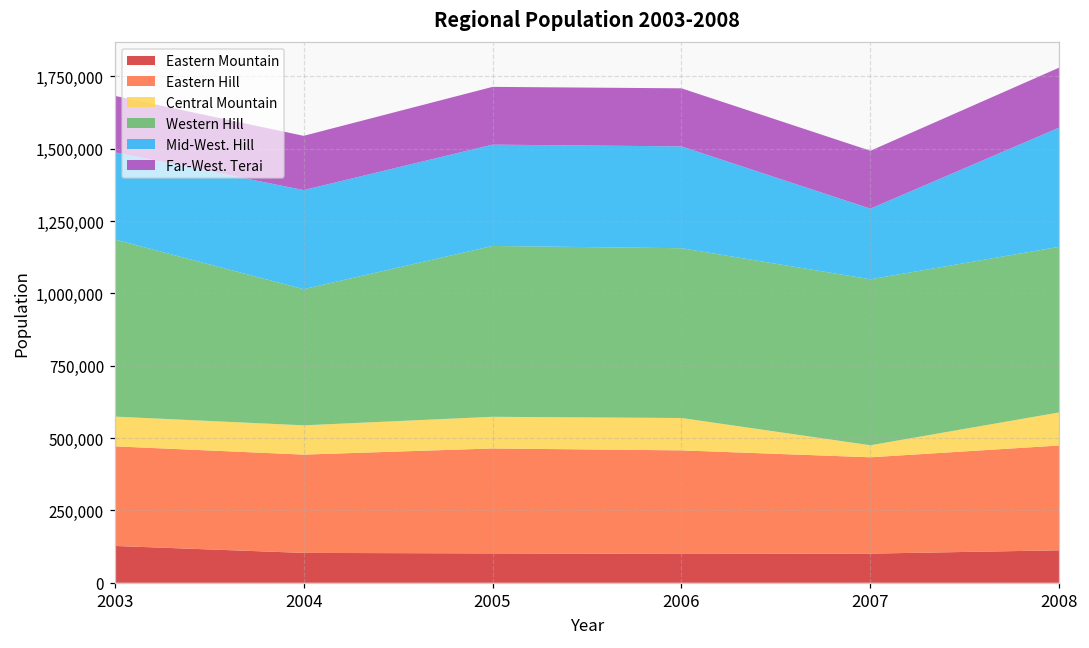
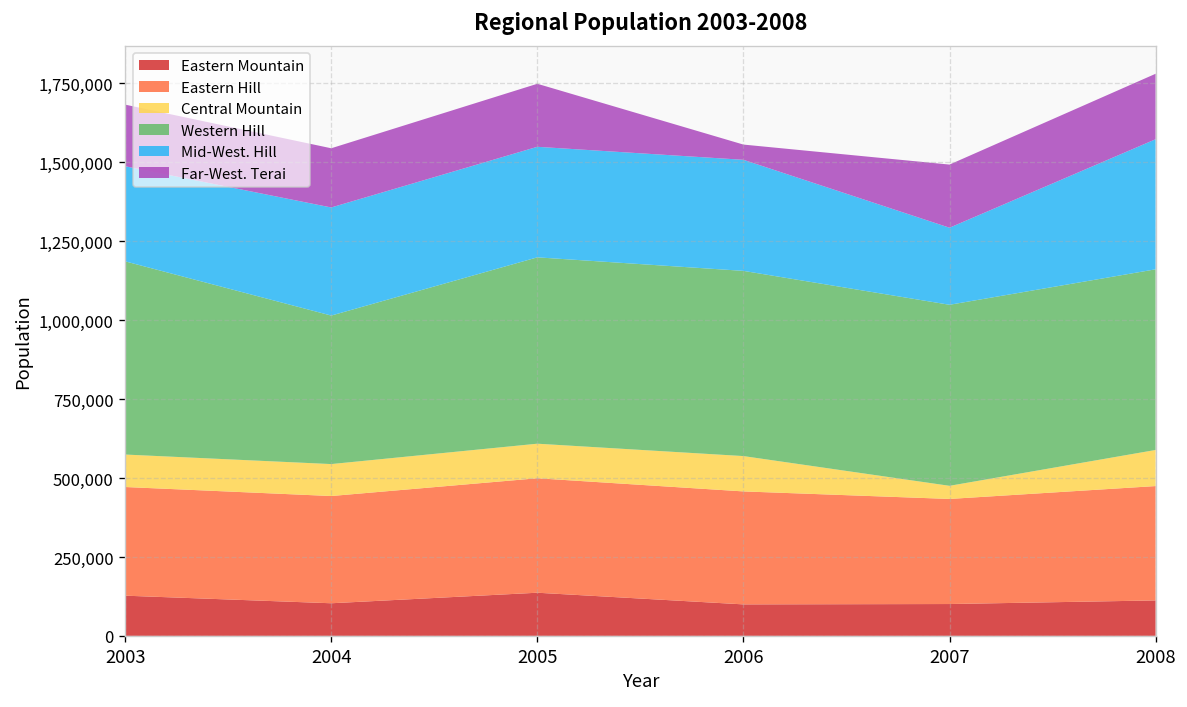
Eastern Mountain, 2005: 100,000 -> 140,000
Far-West. Terai, 2006: 200,000 -> 50,000
